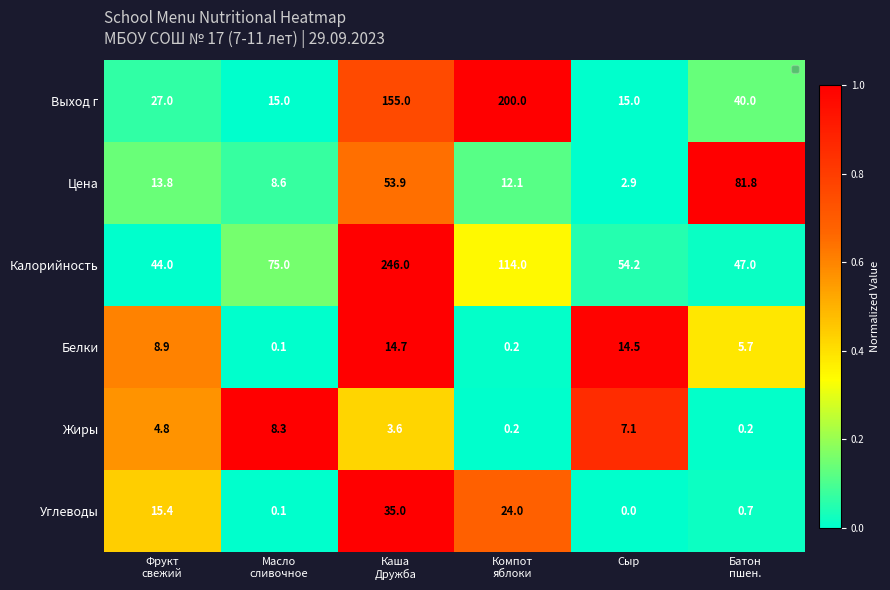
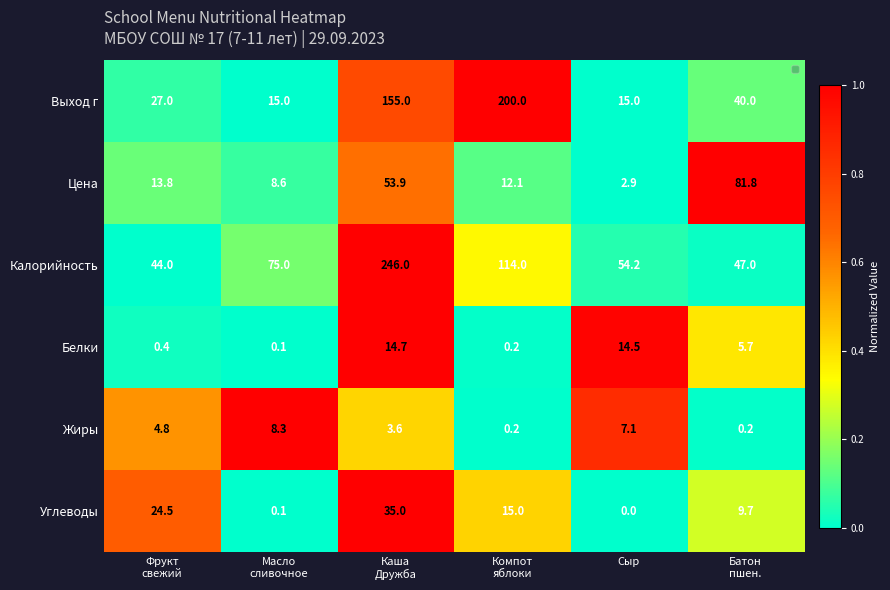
Белки, Фрукт свежий: 8.9 -> 0.4
Углеводы, Фрукт свежий: 15.4 -> 24.5
Углеводы, Компот яблоки: 24.0 -> 15.0
Углеводы, Батон пшен.: 0.7 -> 9.7
